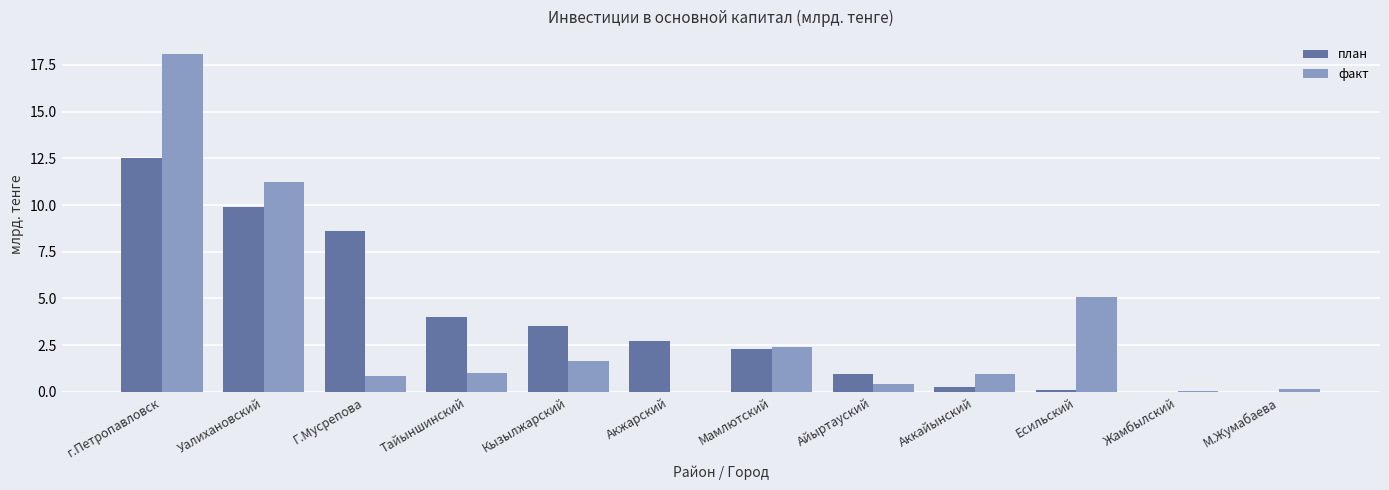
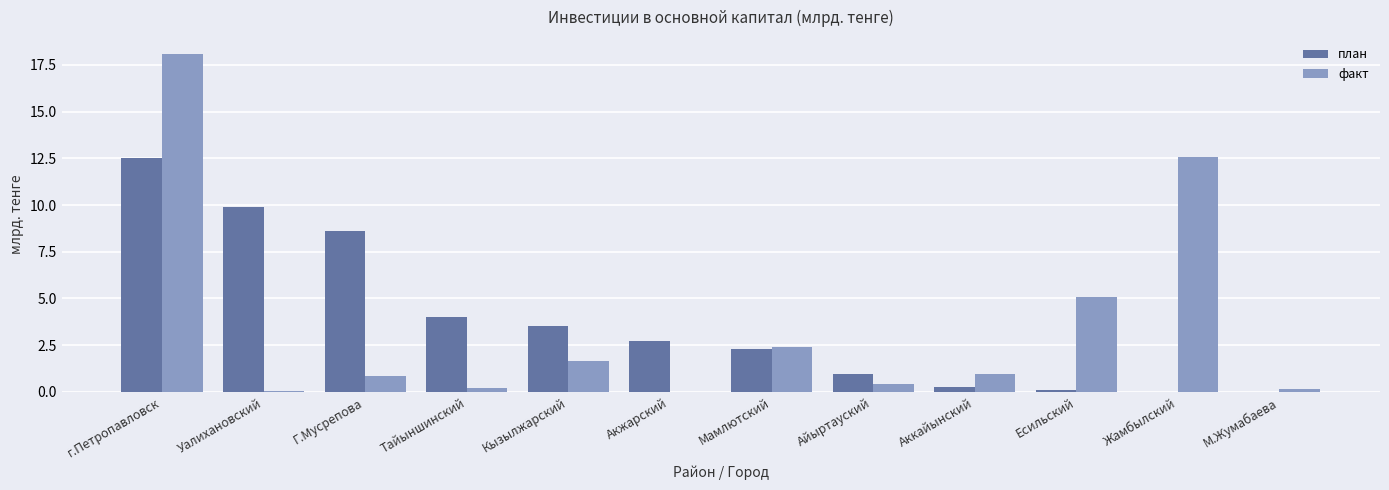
факт, Уалихановский: 11.2 -> 0.0
факт, Тайыншинский: 1.0 -> 0.2
факт, Жамбылский: 0.0 -> 12.6
